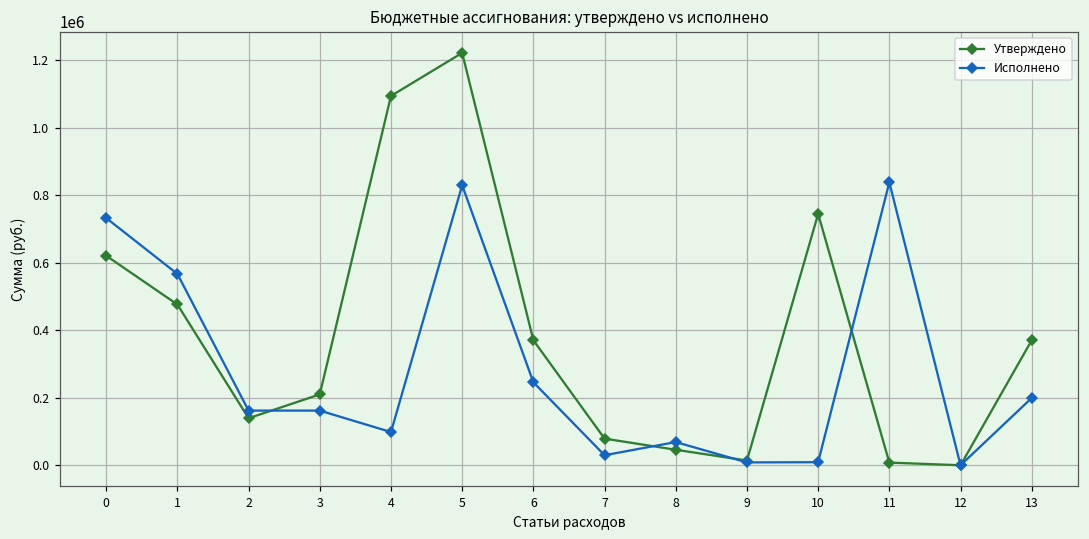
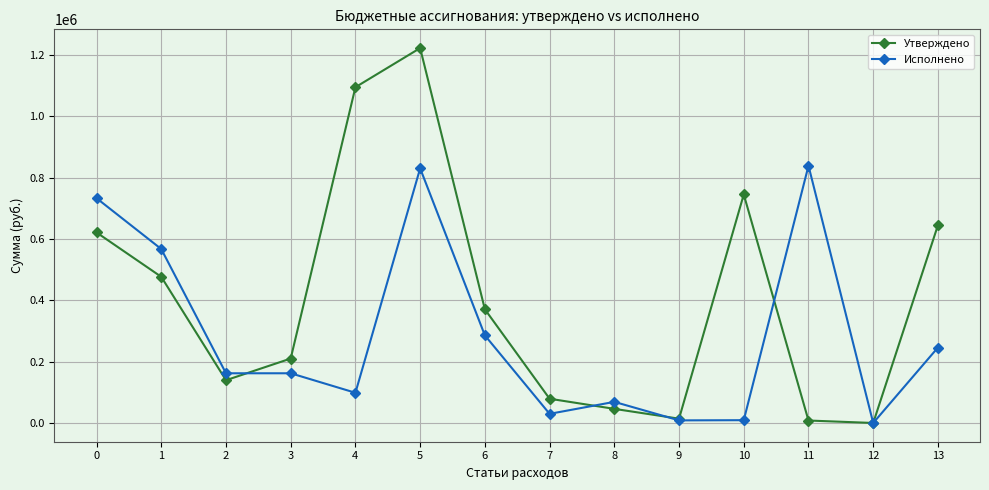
Исполнено, 6: 250000 -> 290000
Утверждено, 13: 370000 -> 640000
Исполнено, 13: 200000 -> 250000
